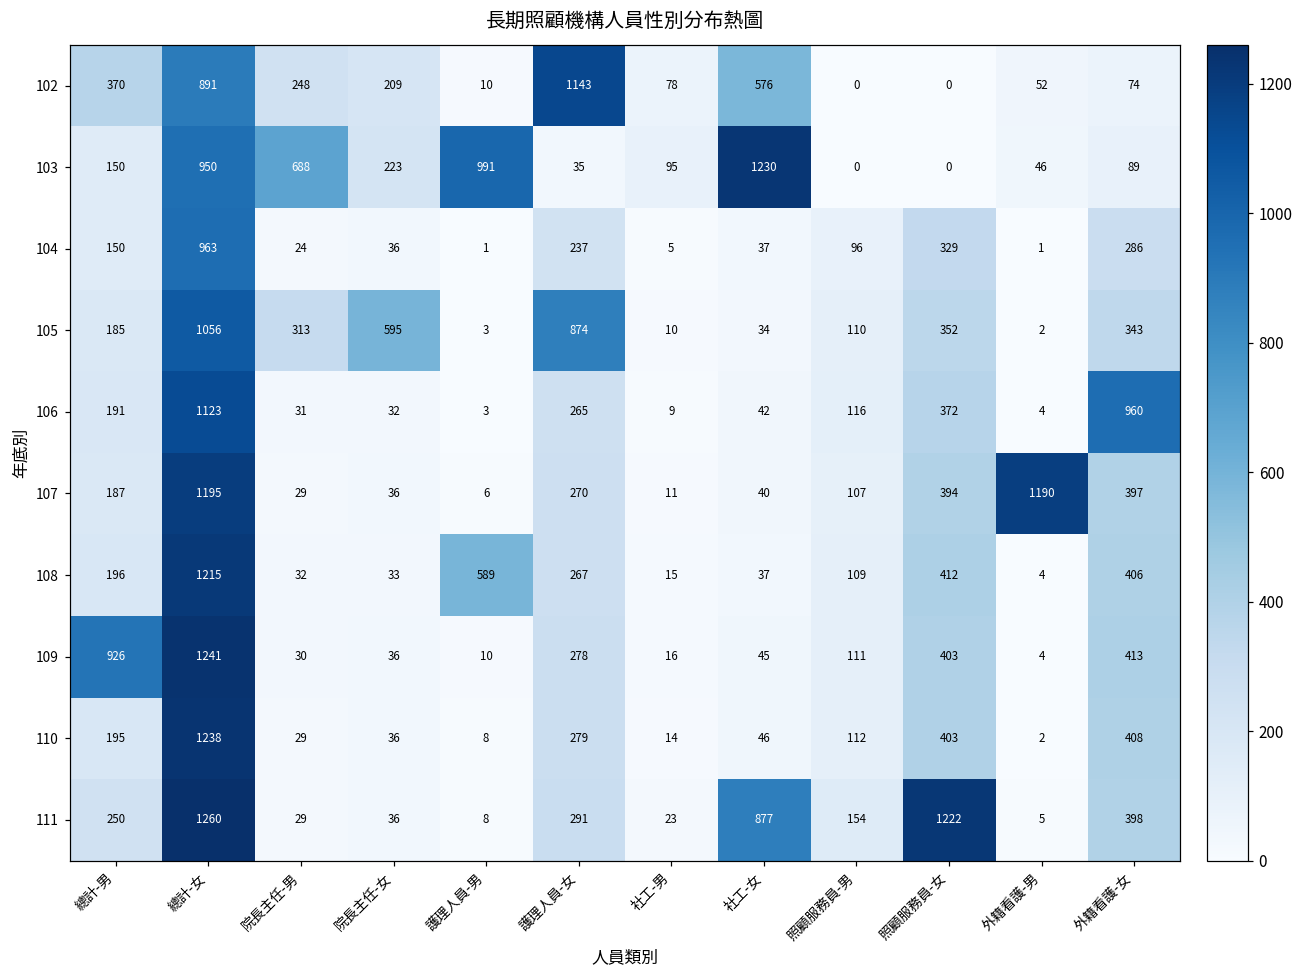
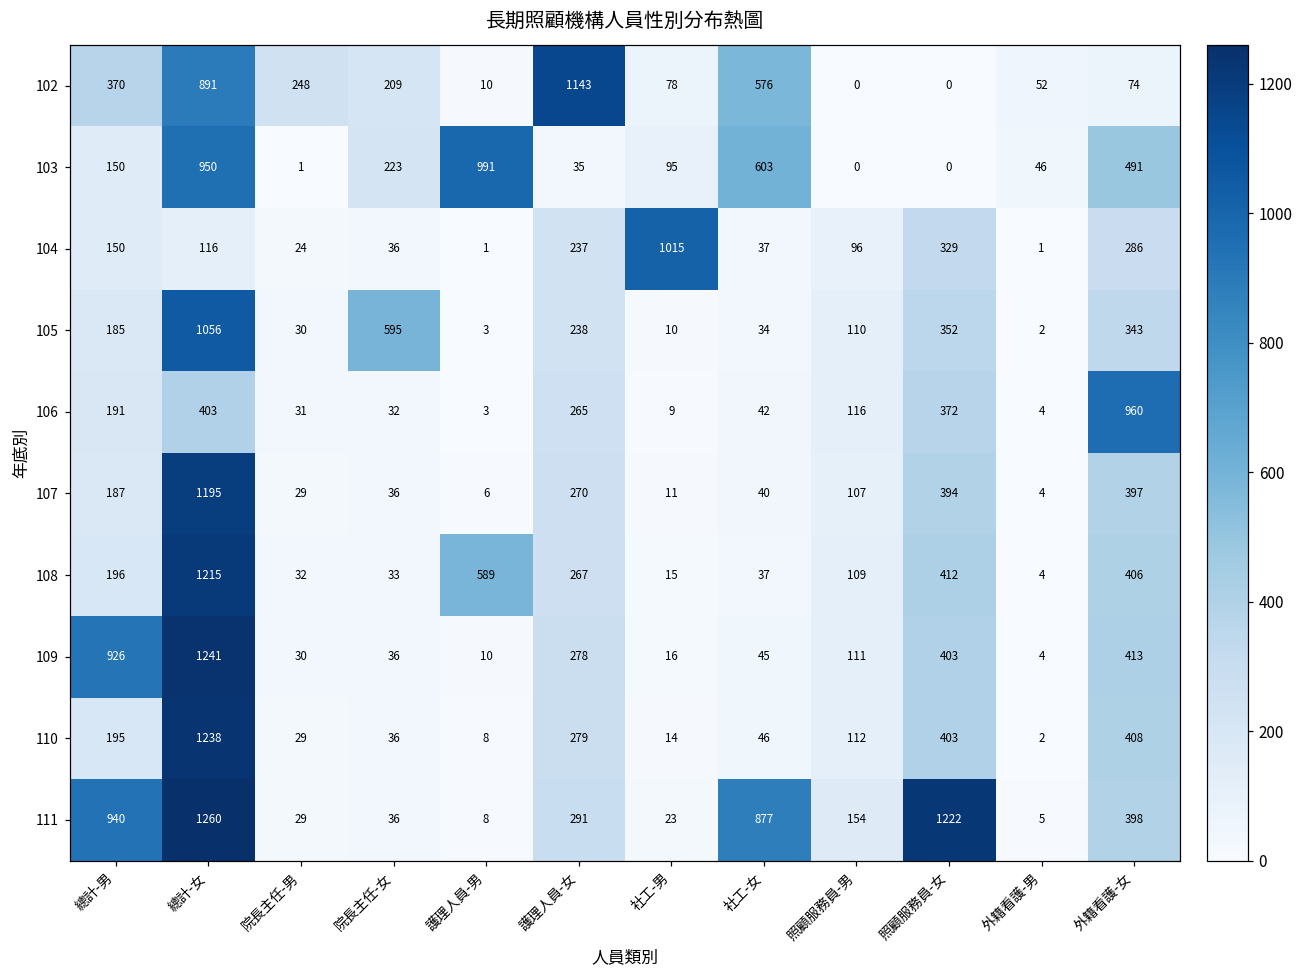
103, 院長主任-男: 688 -> 1
103, 社工-女: 1230 -> 603
103, 外籍看護-女: 89 -> 491
104, 總計-女: 963 -> 116
104, 社工-男: 5 -> 1015
105, 院長主任-男: 313 -> 30
105, 護理人員-女: 874 -> 238
106, 總計-女: 1123 -> 403
107, 外籍看護-男: 1190 -> 4
111, 總計-男: 250 -> 940
